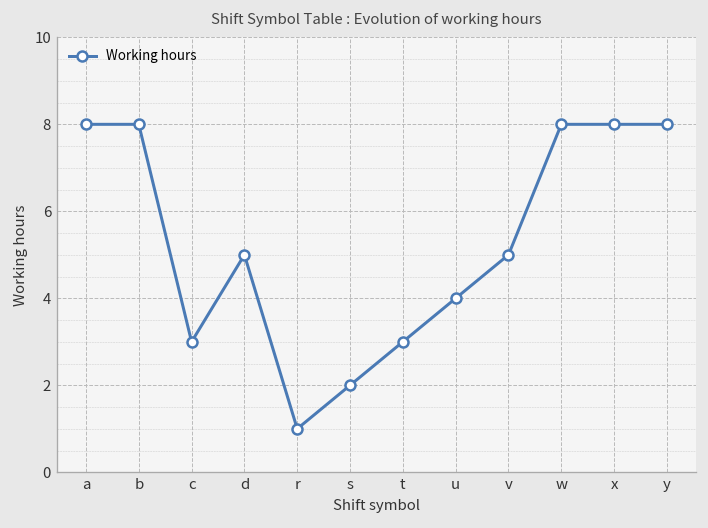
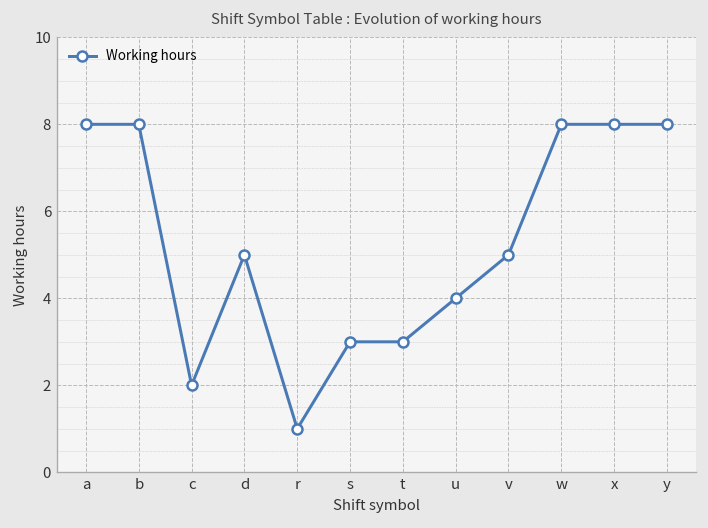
c: 3 -> 2
s: 2 -> 3
